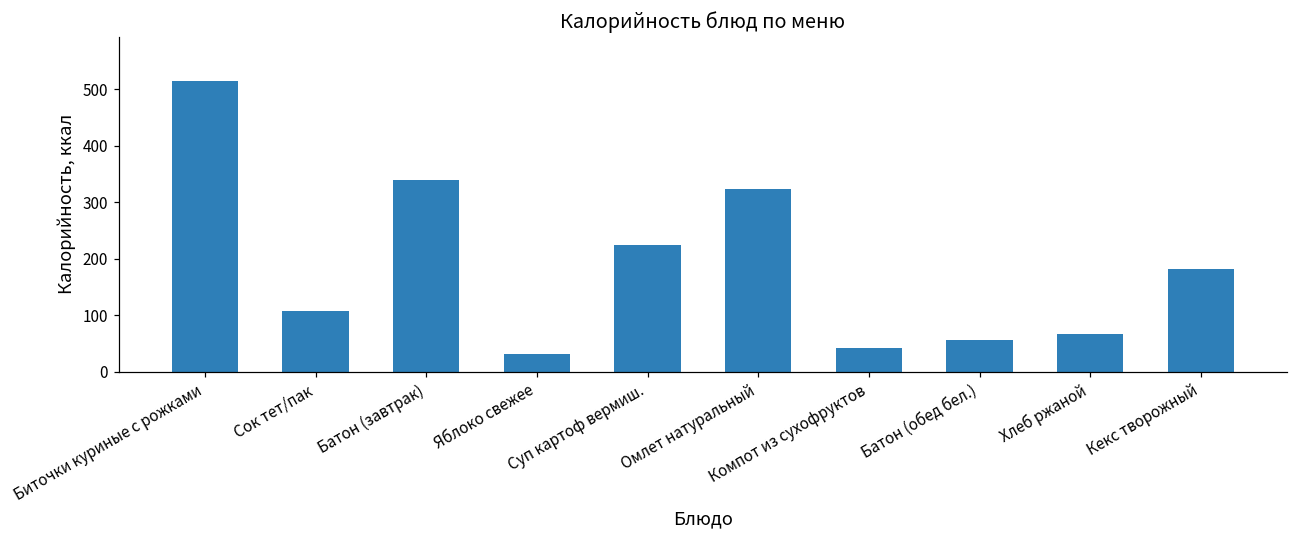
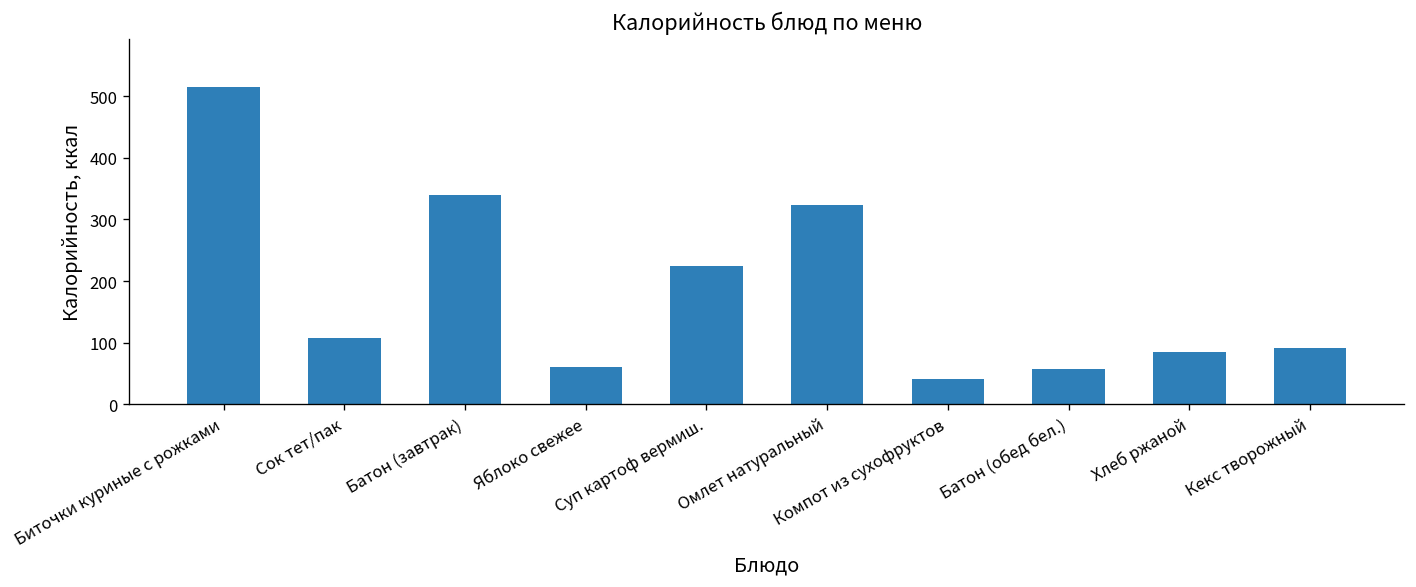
Яблоко свежее: 30 -> 60
Хлеб ржаной: 70 -> 90
Кекс творожный: 180 -> 90
